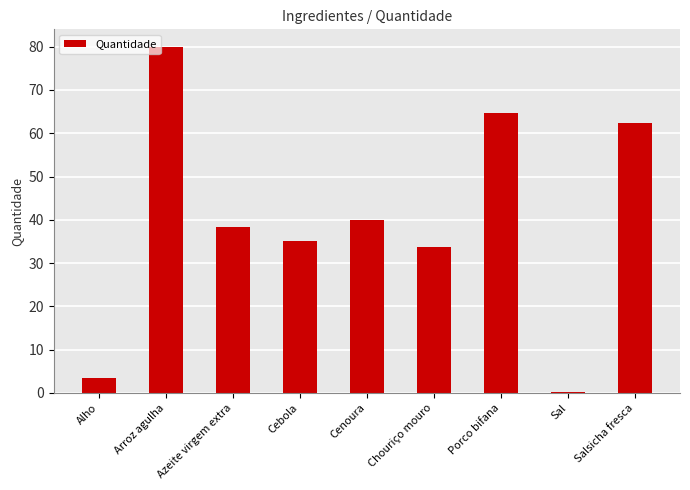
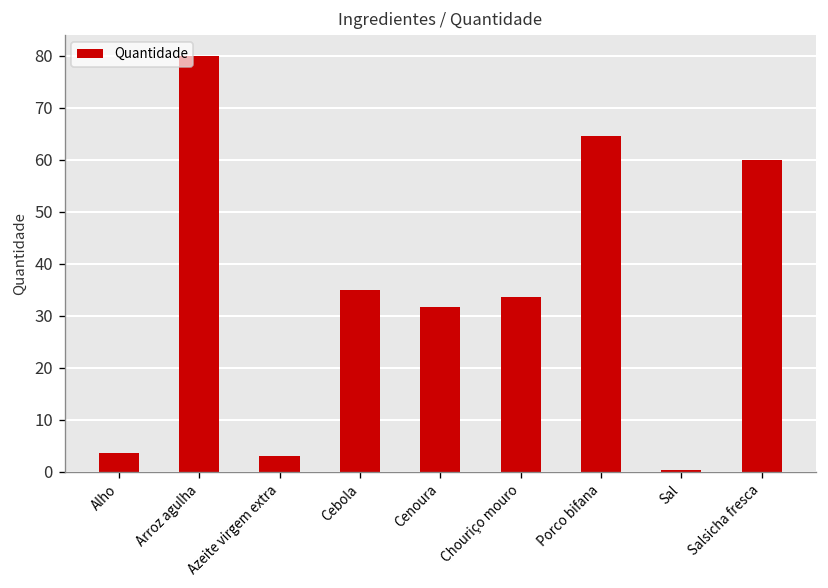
Azeite virgem extra: 38 -> 3
Cenoura: 40 -> 32
Salsicha fresca: 62 -> 60
